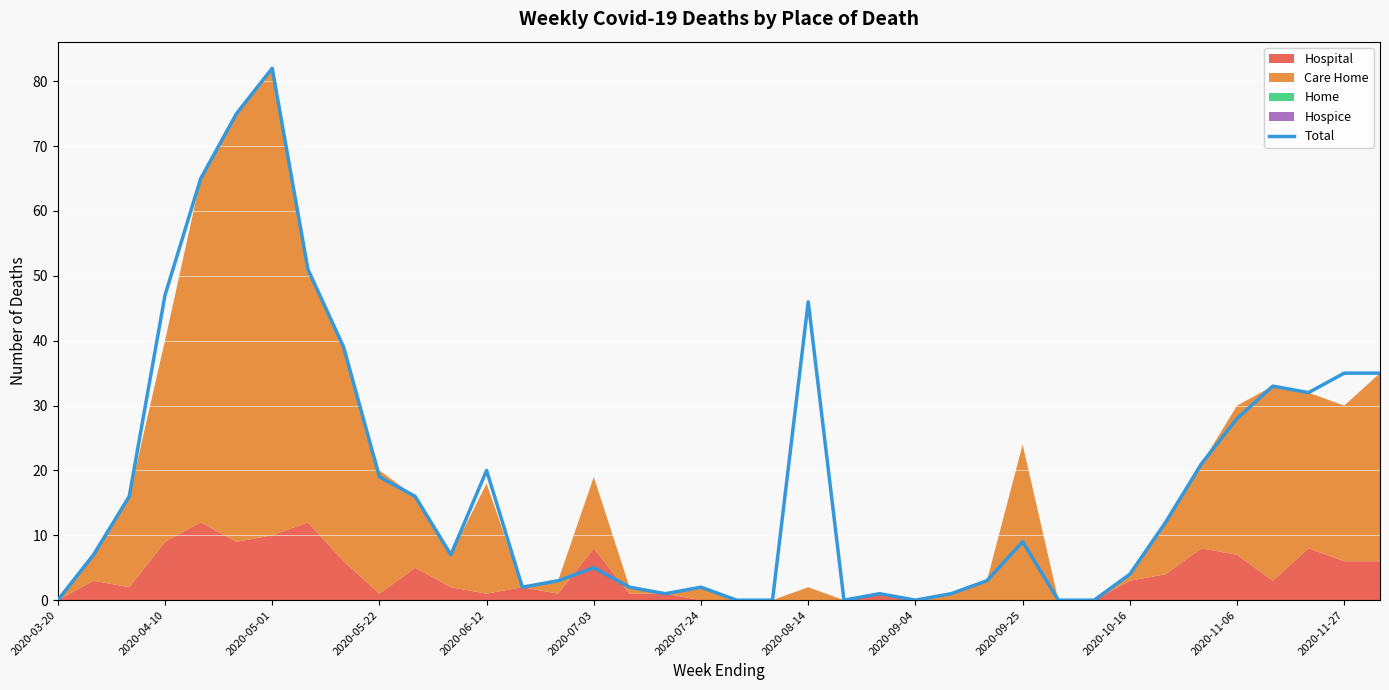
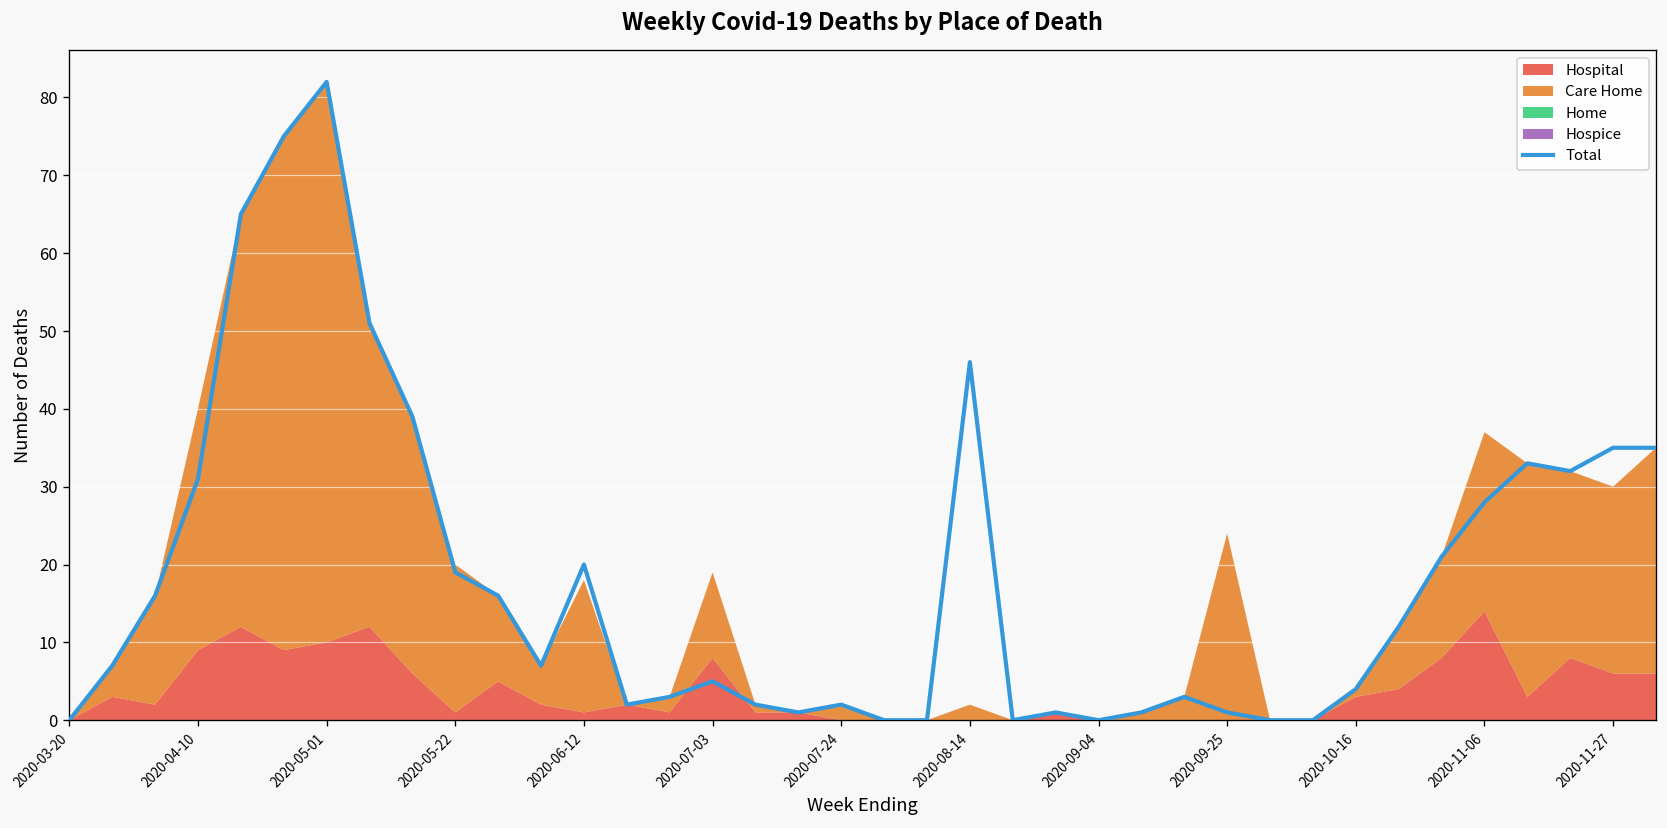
Total, 2020-04-10: 47 -> 31
Total, 2020-09-25: 9 -> 1
Hospital, 2020-11-06: 7 -> 14
